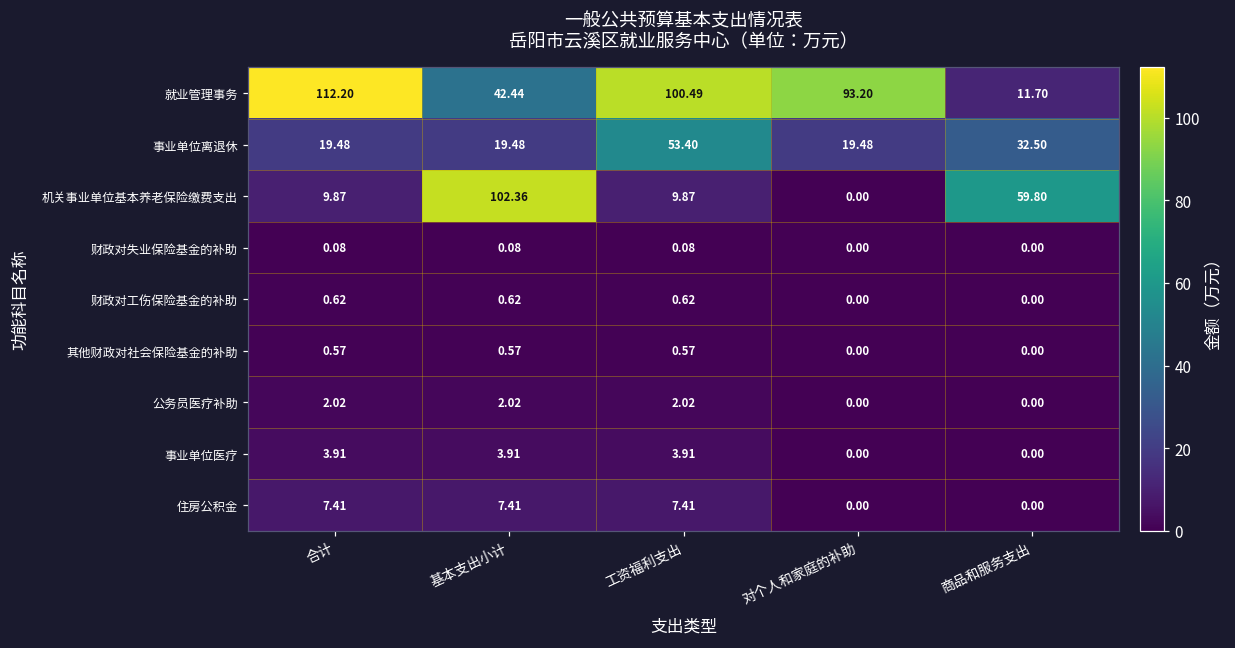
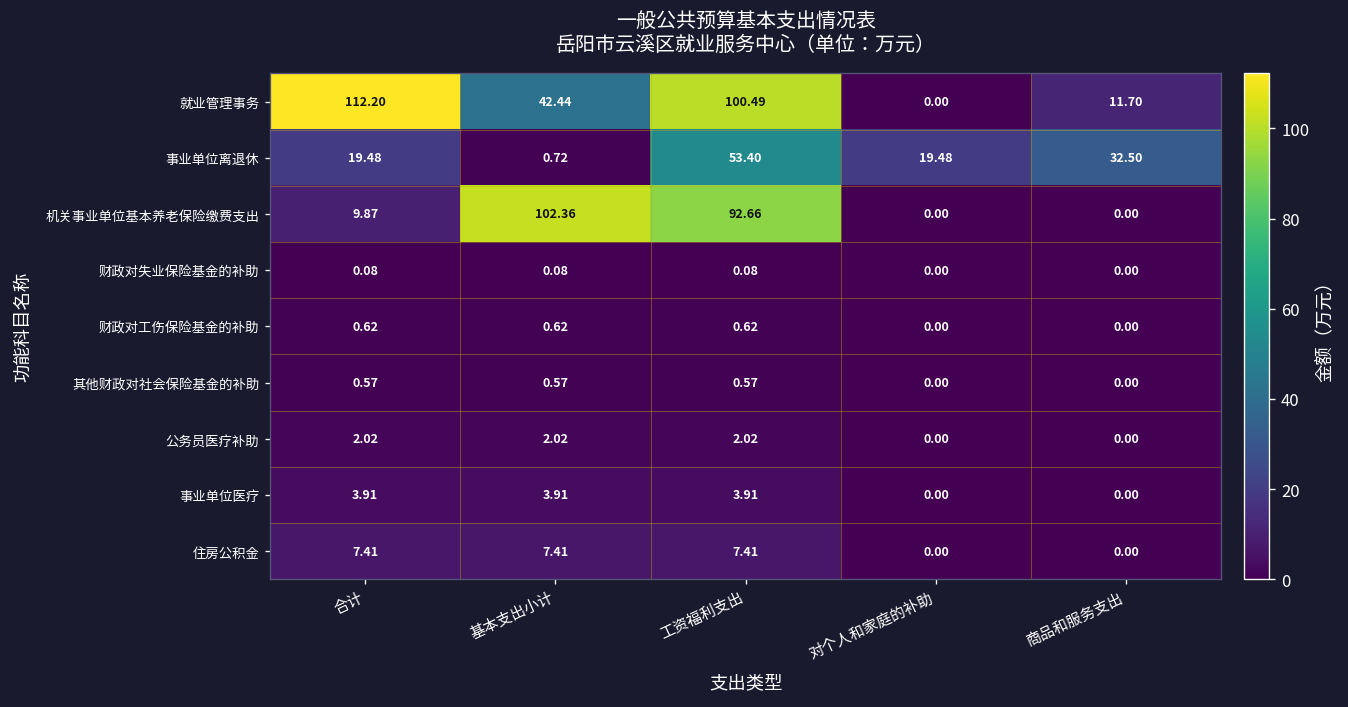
就业管理事务, 对个人和家庭的补助: 93.20 -> 0.00
事业单位离退休, 基本支出小计: 19.48 -> 0.72
机关事业单位基本养老保险缴费支出, 工资福利支出: 9.87 -> 92.66
机关事业单位基本养老保险缴费支出, 商品和服务支出: 59.80 -> 0.00
